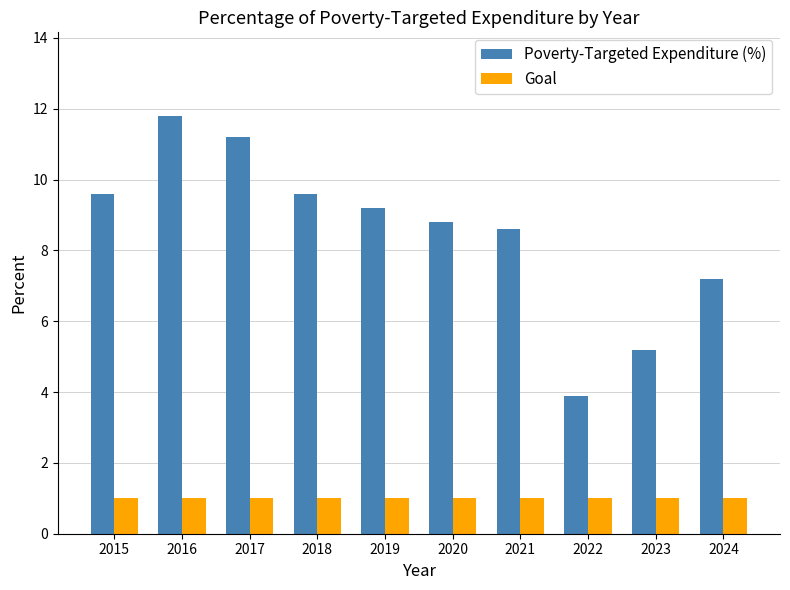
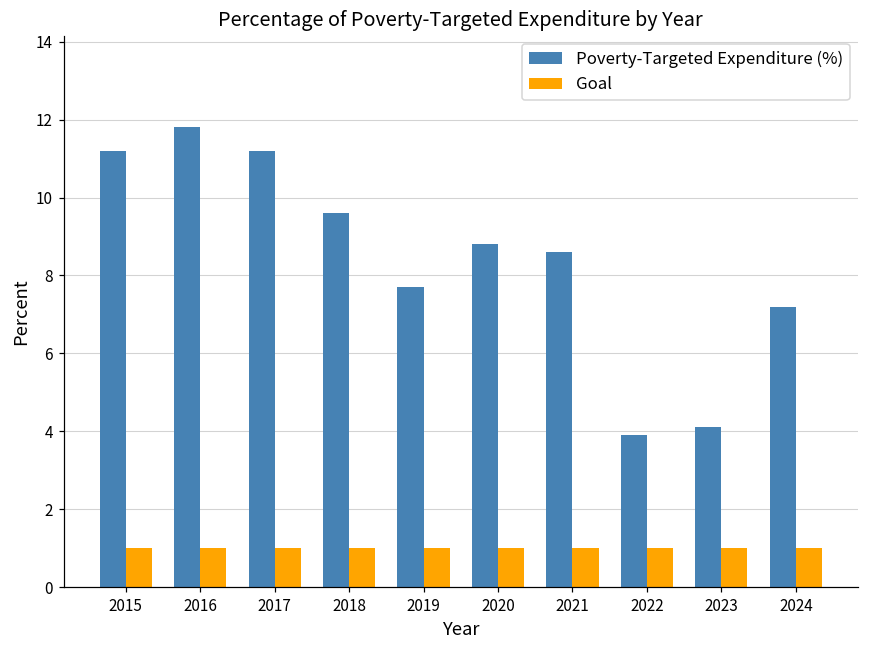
Poverty-Targeted Expenditure (%), 2015: 9.6 -> 11.2
Poverty-Targeted Expenditure (%), 2019: 9.2 -> 7.7
Poverty-Targeted Expenditure (%), 2023: 5.2 -> 4.1
